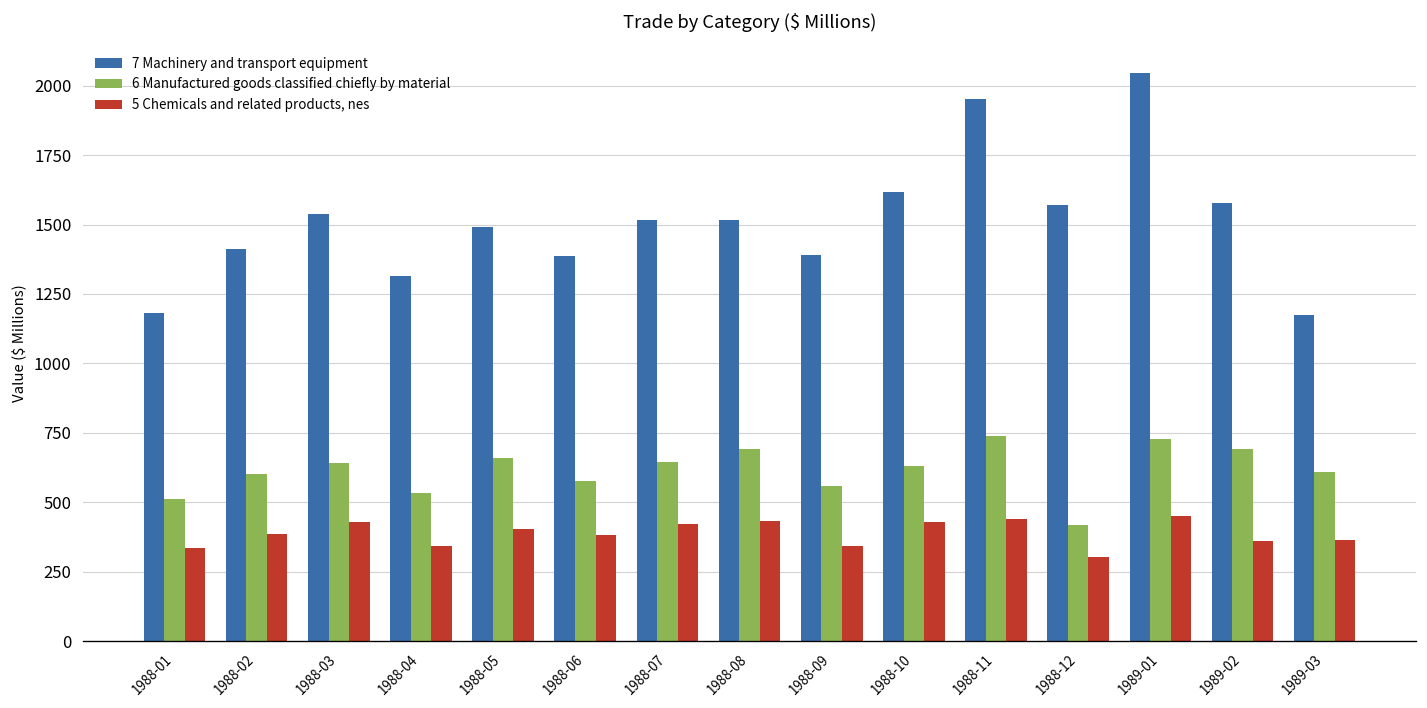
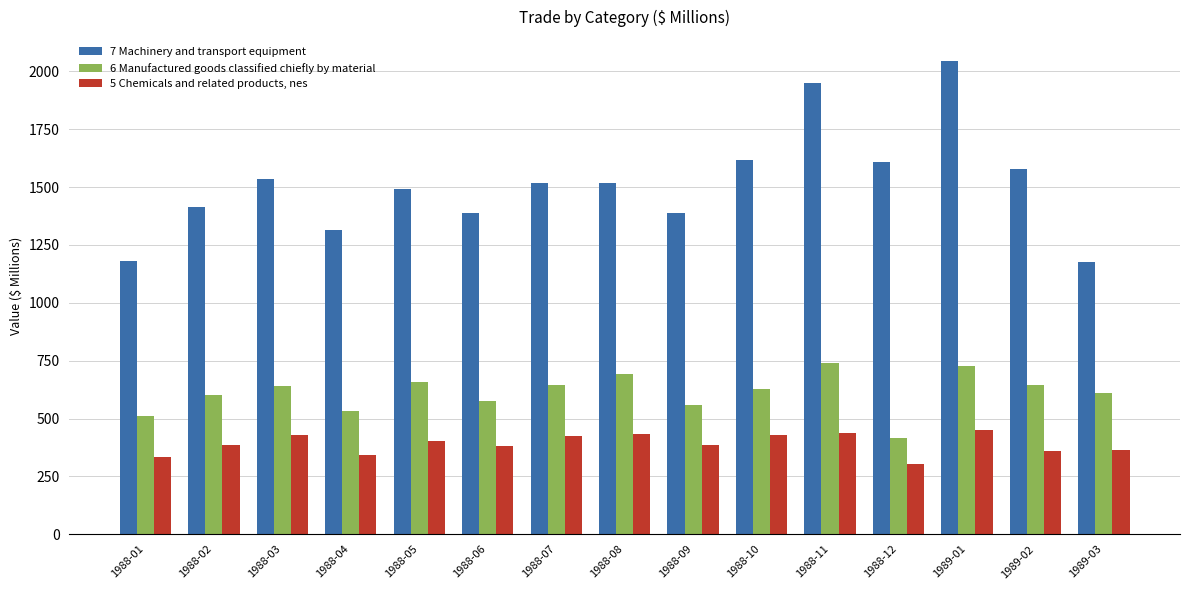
5 Chemicals and related products, nes, 1988-09: 340 -> 390
7 Machinery and transport equipment, 1988-12: 1570 -> 1610
6 Manufactured goods classified chiefly by material, 1989-02: 690 -> 640
